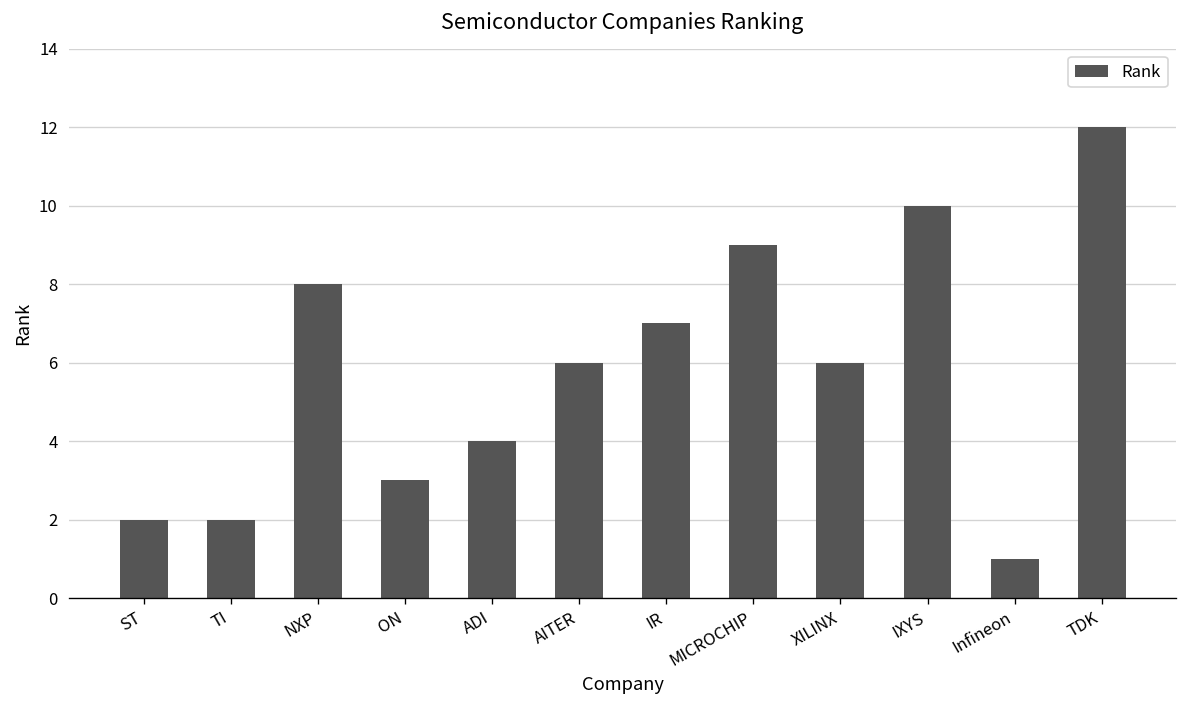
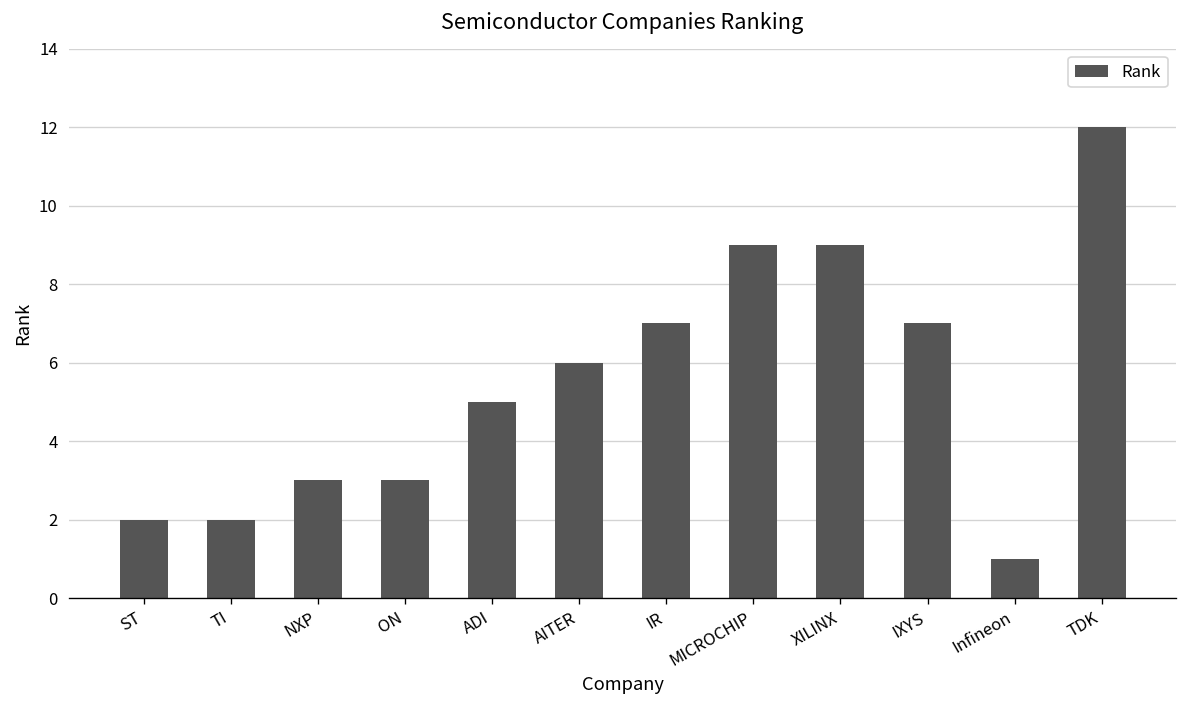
NXP: 8 -> 3
ADI: 4 -> 5
XILINX: 6 -> 9
IXYS: 10 -> 7
